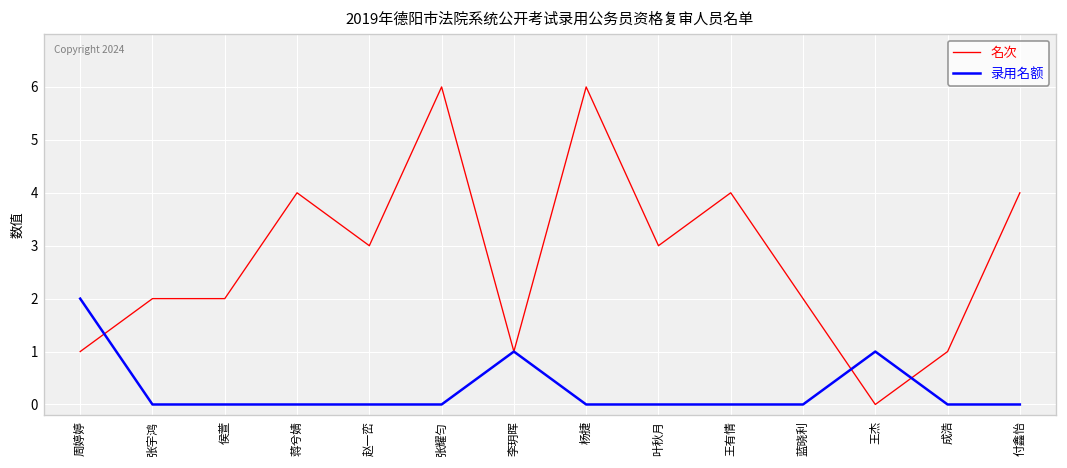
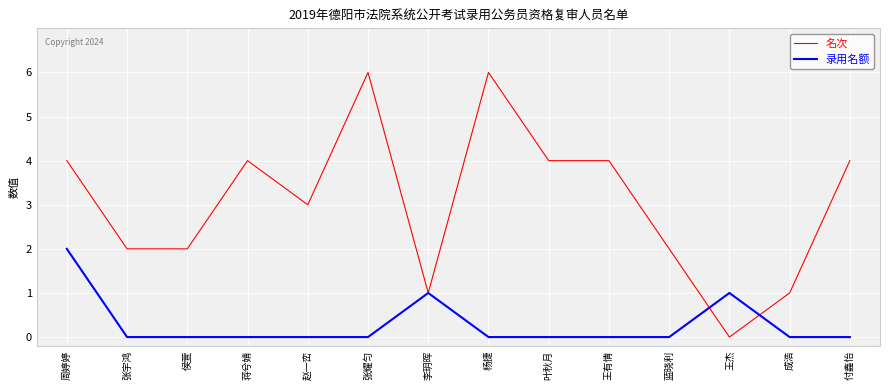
名次, 周婷婷: 1 -> 4
名次, 叶秋月: 3 -> 4
